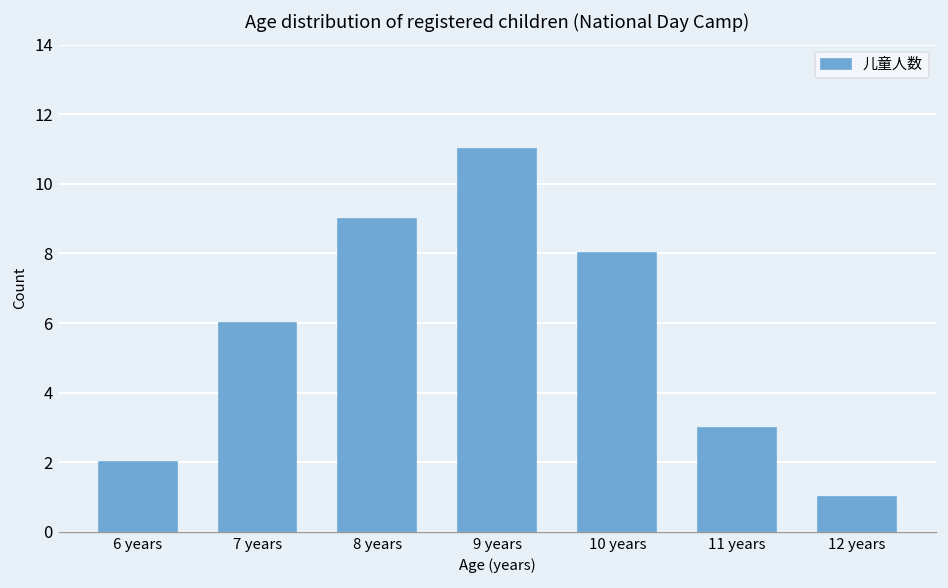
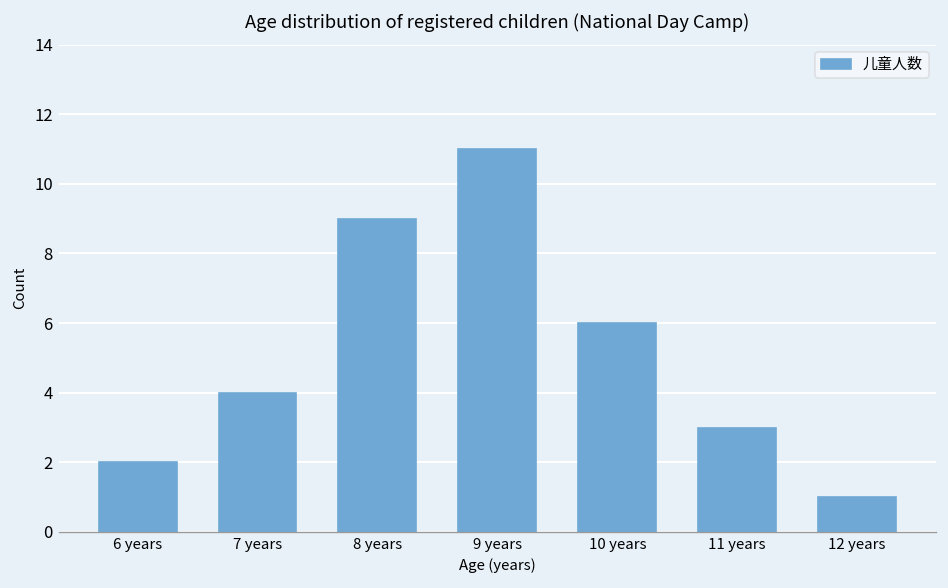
7 years: 6 -> 4
10 years: 8 -> 6
